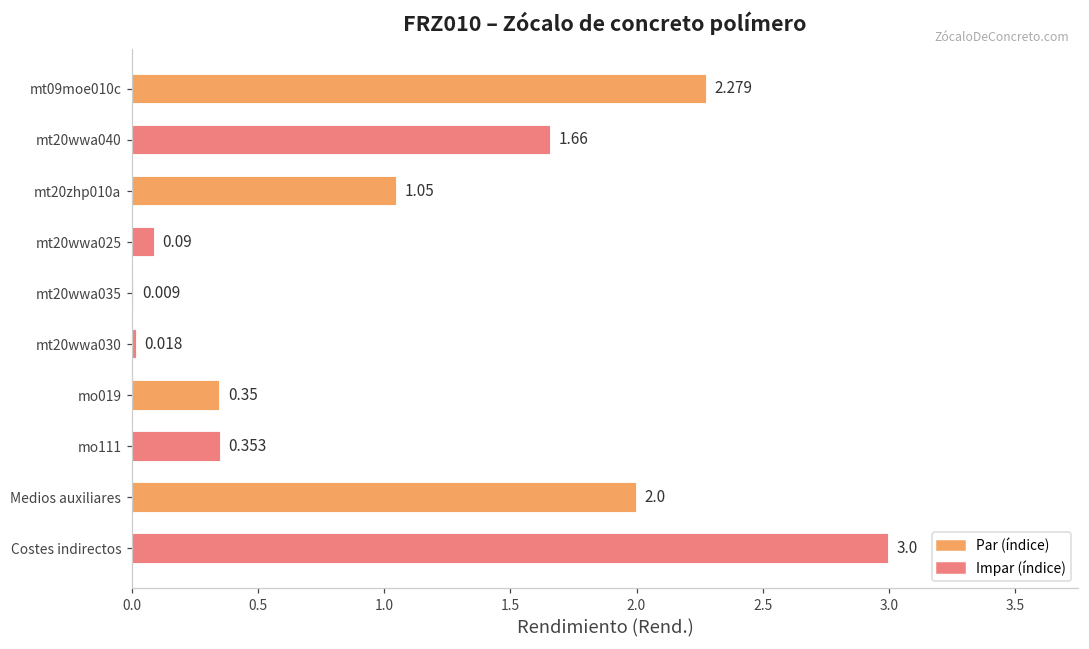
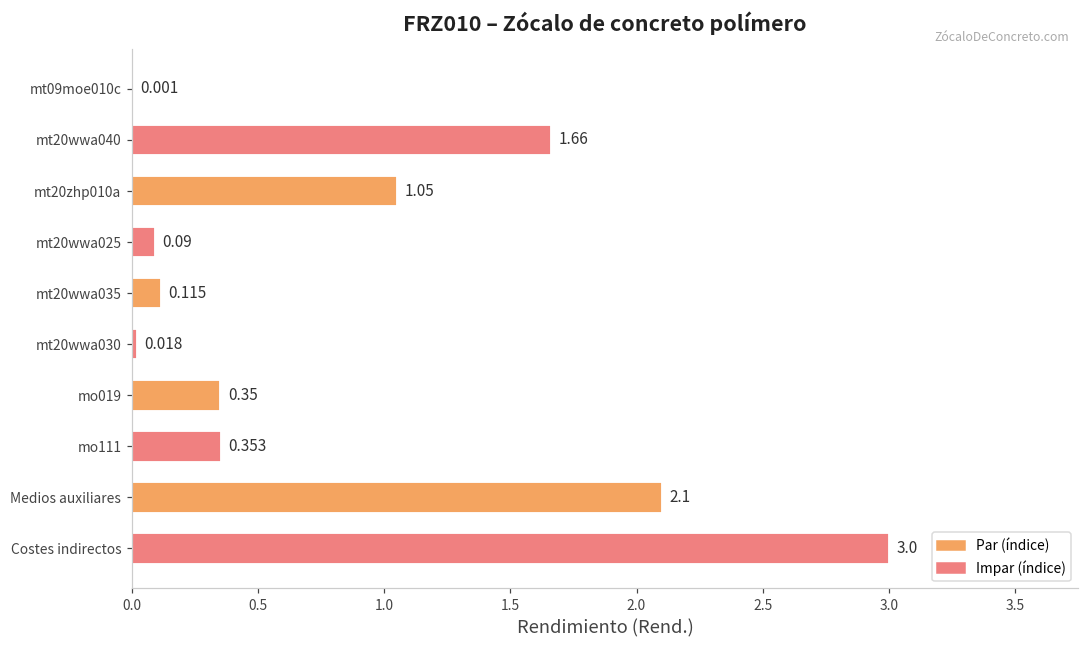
mt09moe010c: 2.279 -> 0.001
mt20wwa035: 0.009 -> 0.115
Medios auxiliares: 2.0 -> 2.1
